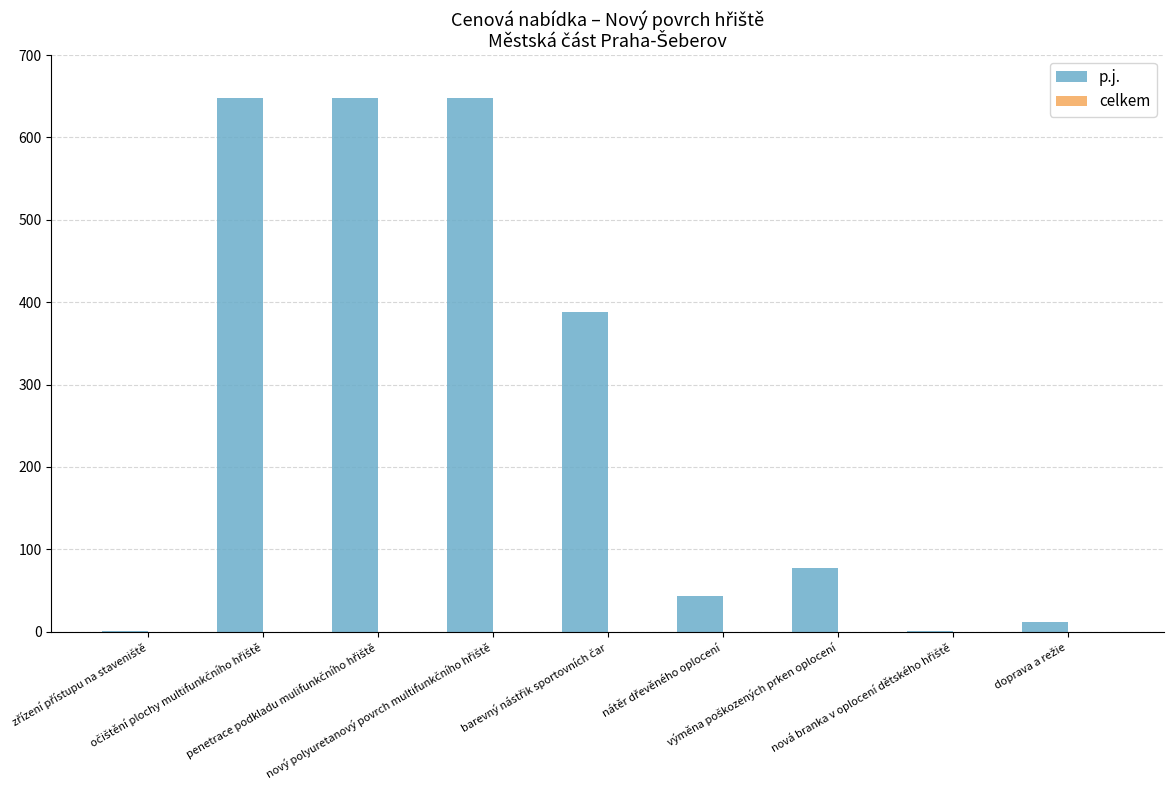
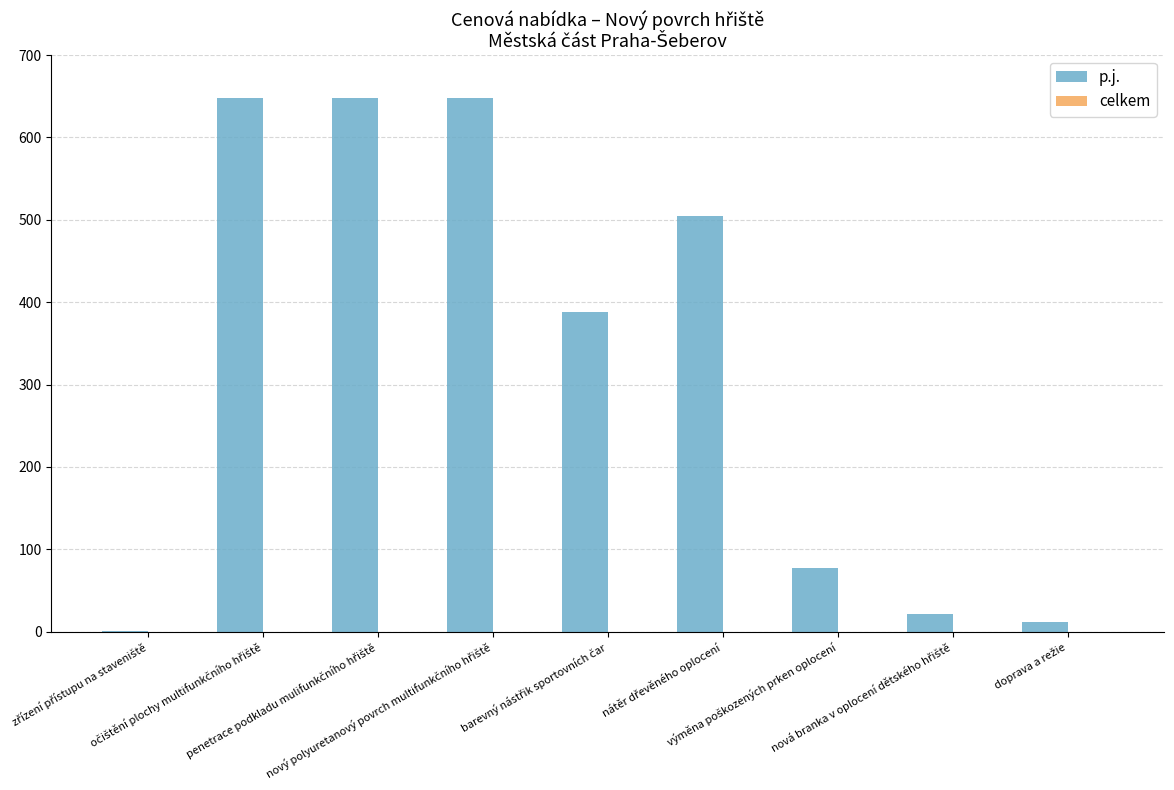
p.j., nátěr dřevěného oplocení: 40 -> 510
p.j., nová branka v oplocení dětského hřiště: 0 -> 20
